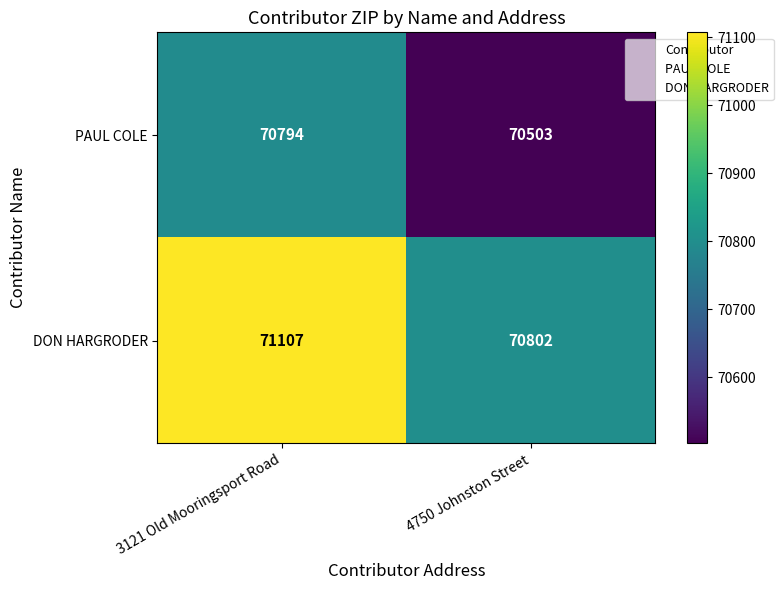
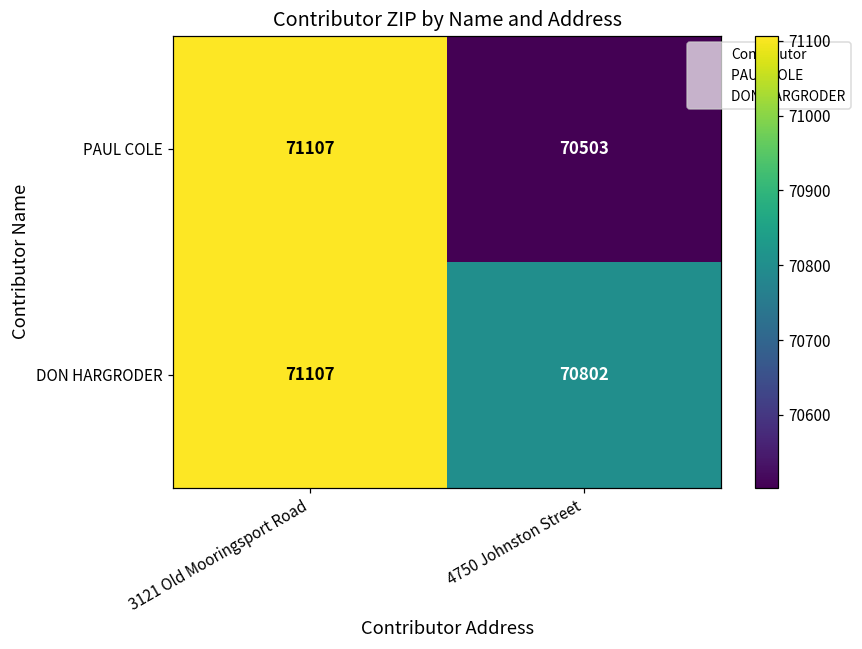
PAUL COLE, 3121 Old Mooringsport Road: 70794 -> 71107
